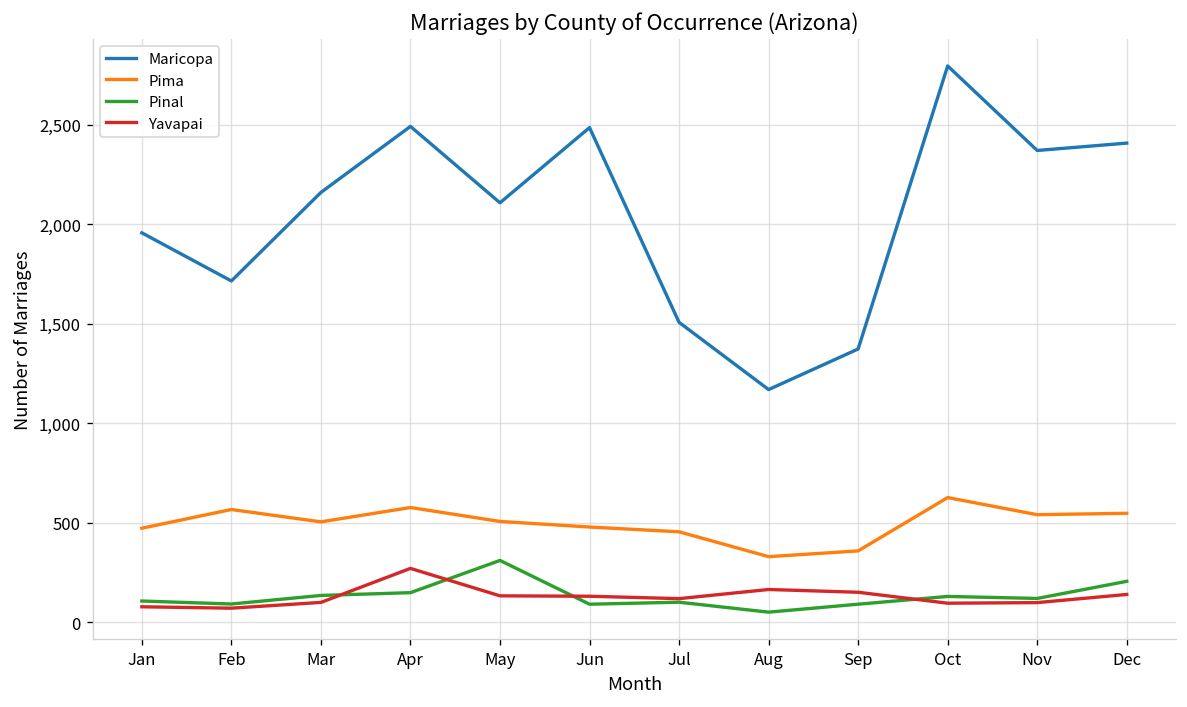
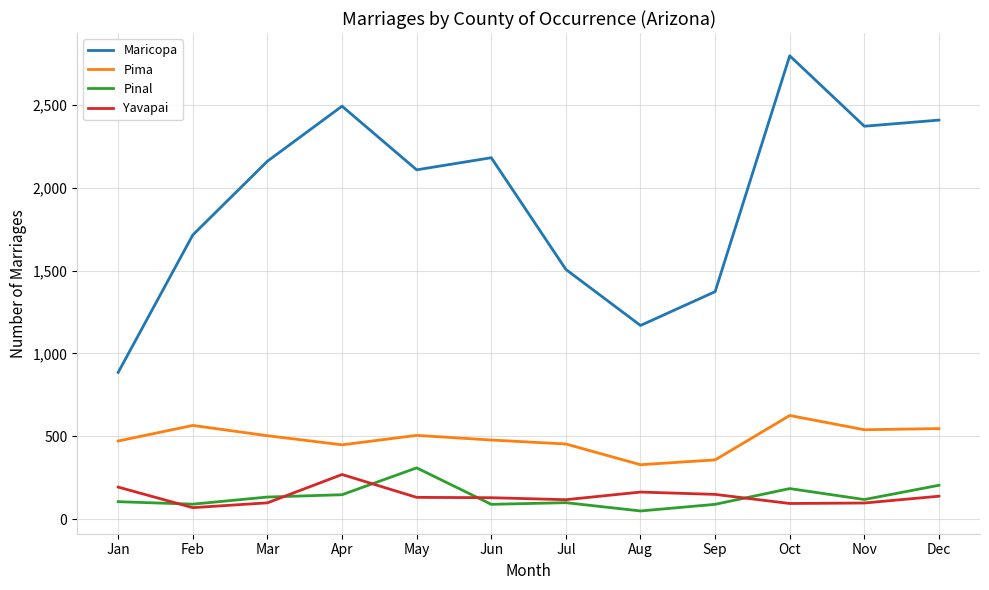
Maricopa, Jan: 1,960 -> 890
Yavapai, Jan: 80 -> 190
Pima, Apr: 580 -> 450
Maricopa, Jun: 2,490 -> 2,180
Pinal, Oct: 130 -> 190
